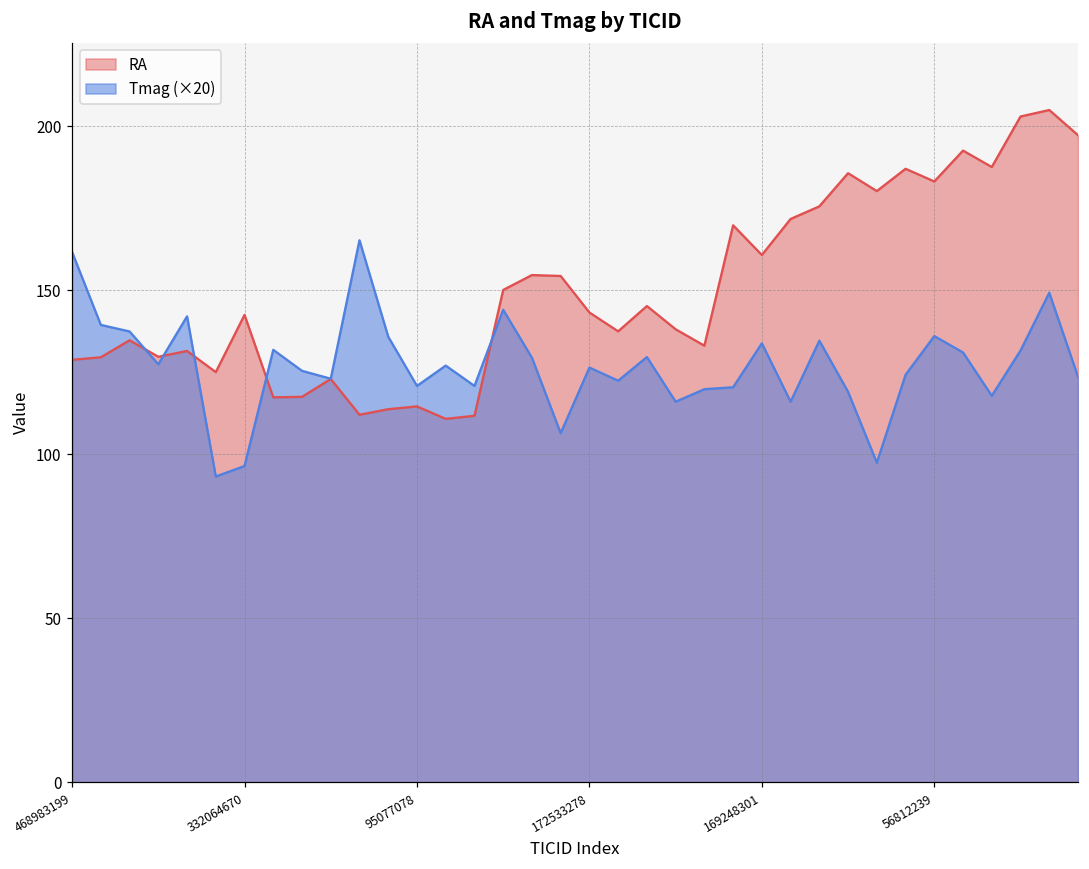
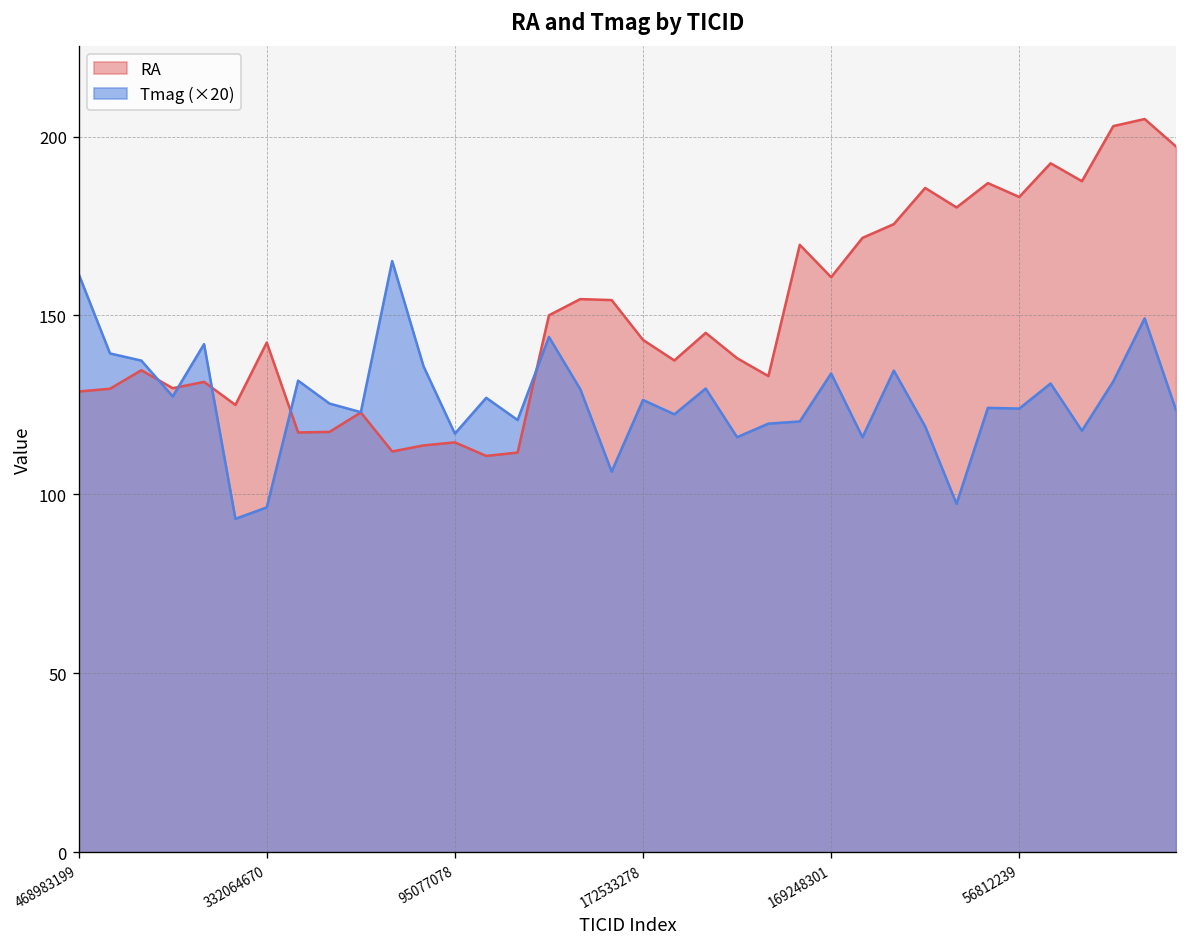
Tmag (×20), 95077078: 121 -> 117
Tmag (×20), 56812239: 136 -> 124
